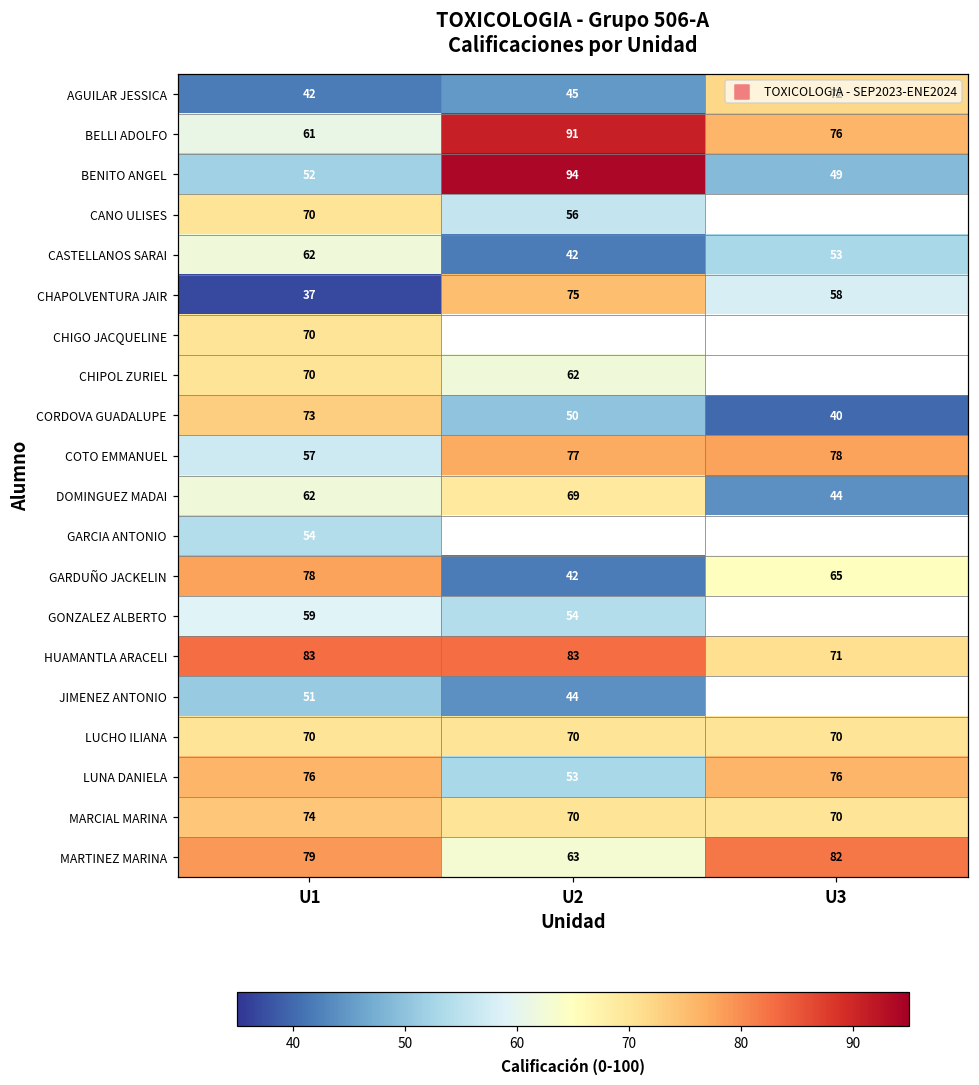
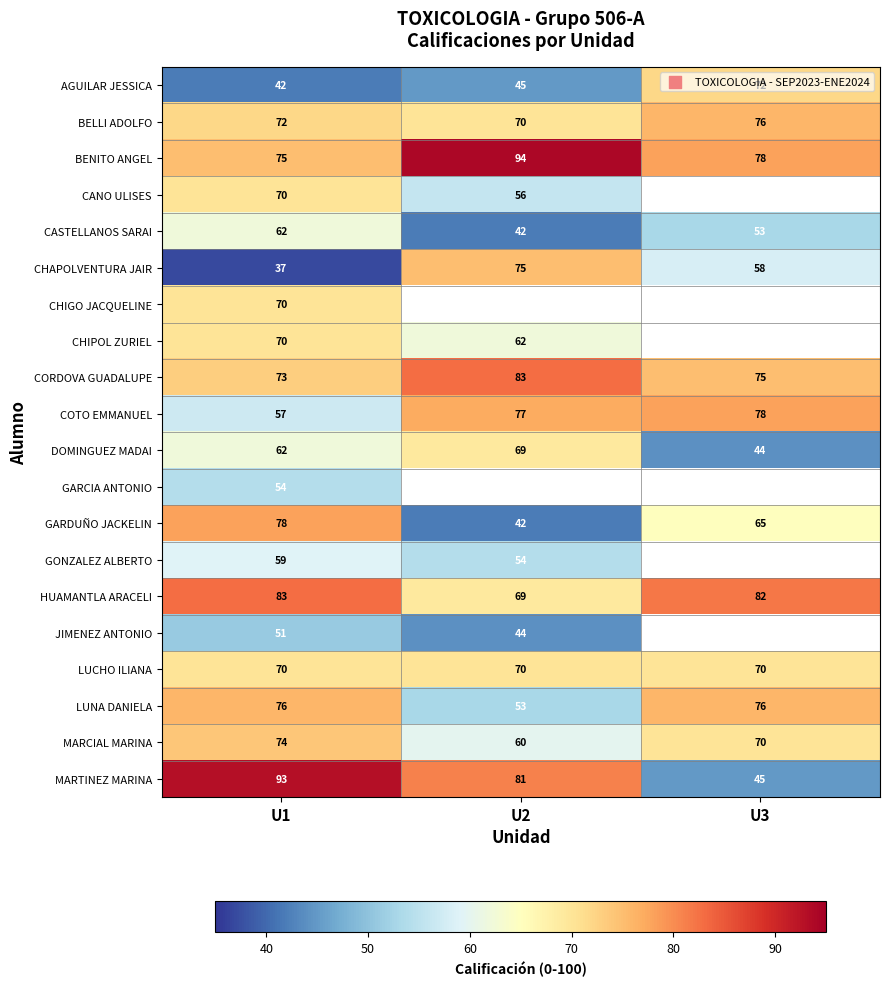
BELLI ADOLFO, U1: 61 -> 72
BELLI ADOLFO, U2: 91 -> 70
BENITO ANGEL, U1: 52 -> 75
BENITO ANGEL, U3: 49 -> 78
CORDOVA GUADALUPE, U2: 50 -> 83
CORDOVA GUADALUPE, U3: 40 -> 75
HUAMANTLA ARACELI, U2: 83 -> 69
HUAMANTLA ARACELI, U3: 71 -> 82
MARCIAL MARINA, U2: 70 -> 60
MARTINEZ MARINA, U1: 79 -> 93
MARTINEZ MARINA, U2: 63 -> 81
MARTINEZ MARINA, U3: 82 -> 45
